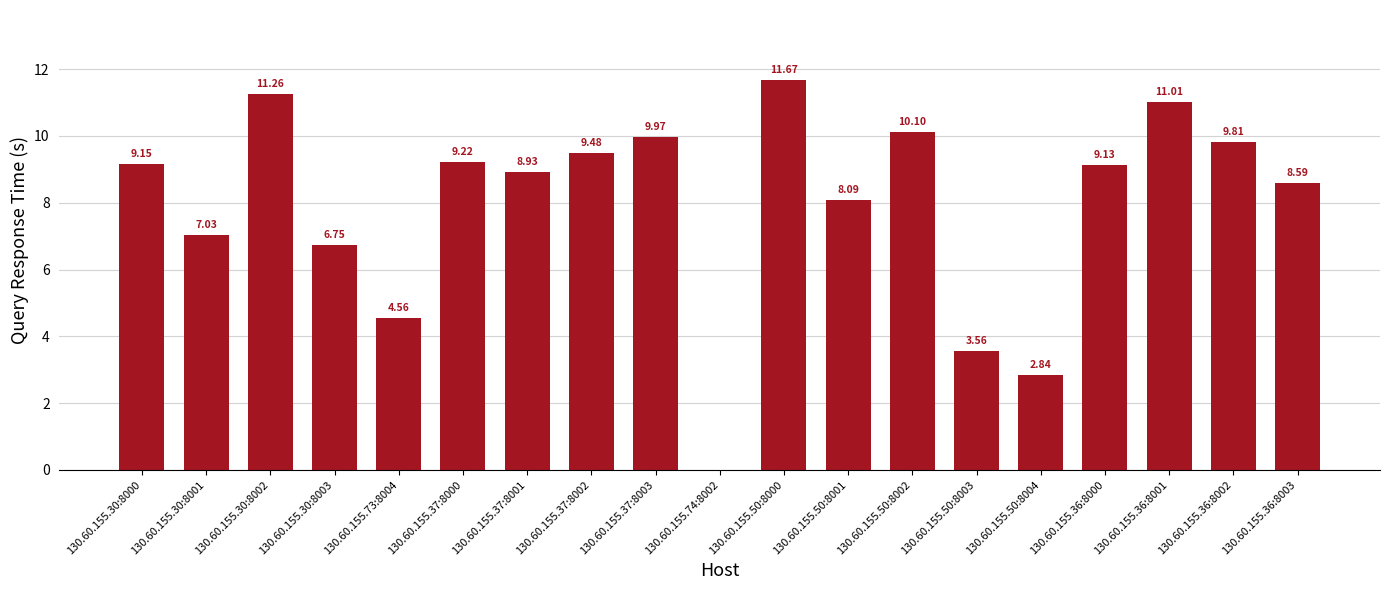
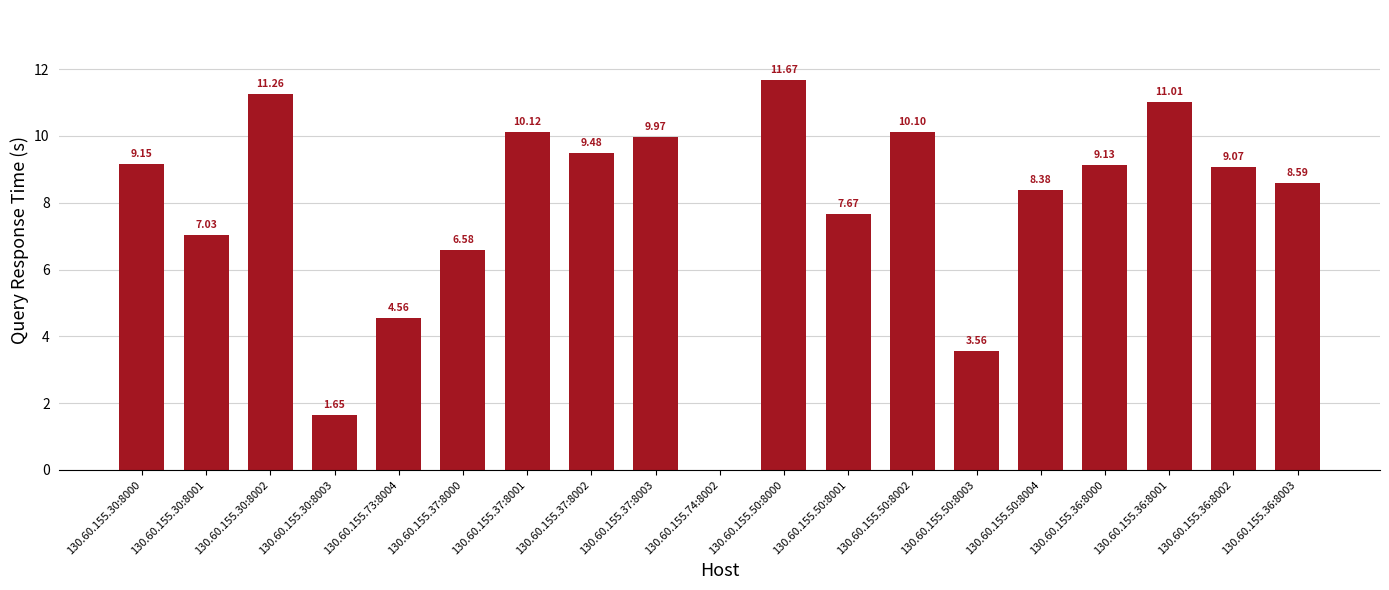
130.60.155.30:8003: 6.75 -> 1.65
130.60.155.37:8000: 9.22 -> 6.58
130.60.155.37:8001: 8.93 -> 10.12
130.60.155.50:8001: 8.09 -> 7.67
130.60.155.50:8004: 2.84 -> 8.38
130.60.155.36:8002: 9.81 -> 9.07
